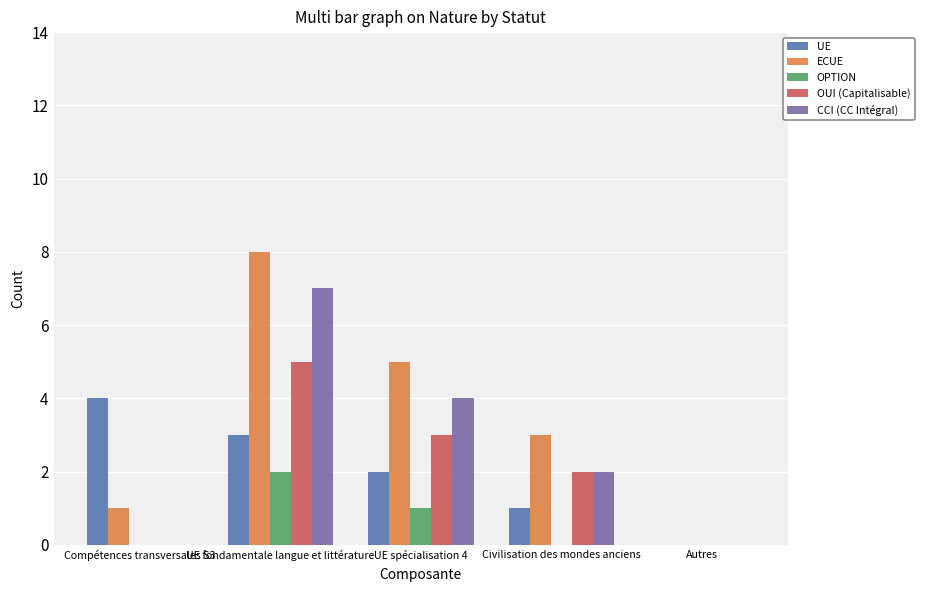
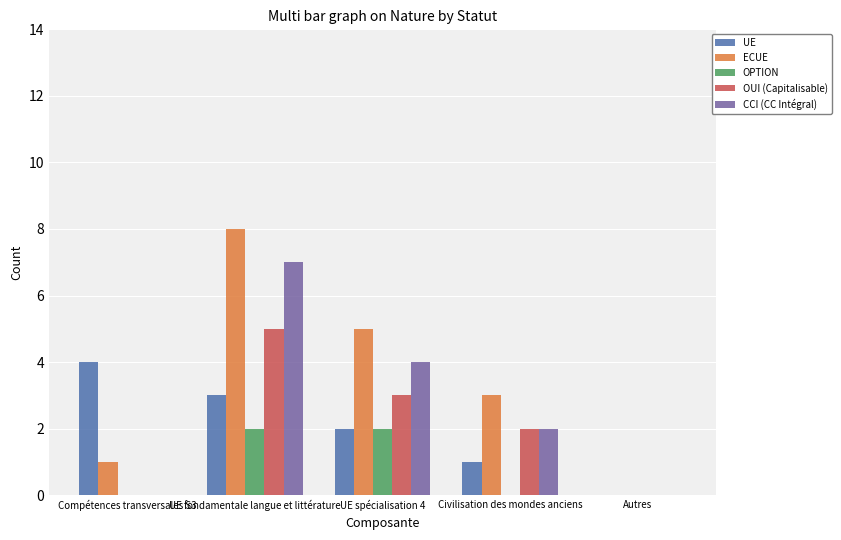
OPTION, UE spécialisation 4: 1 -> 2
